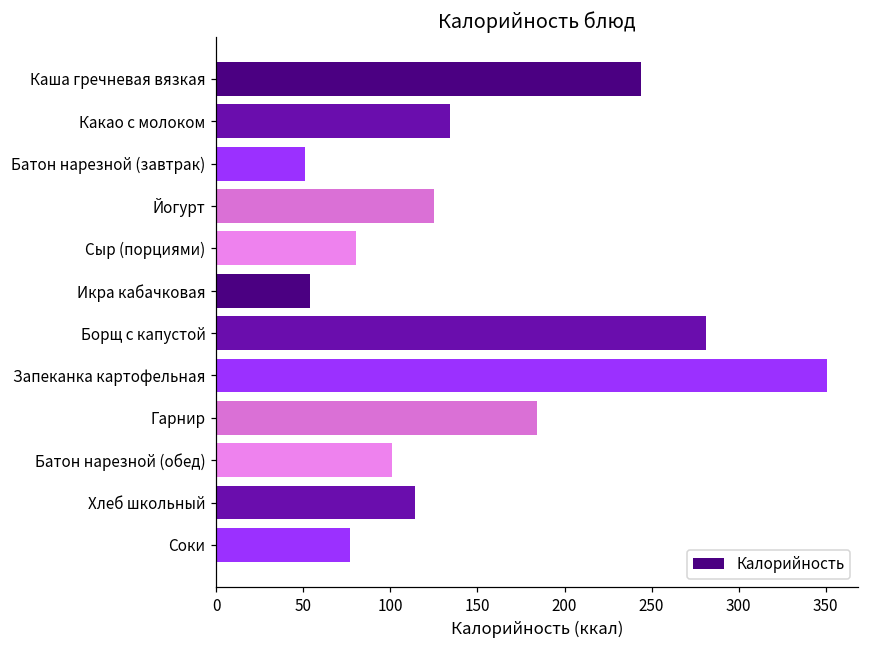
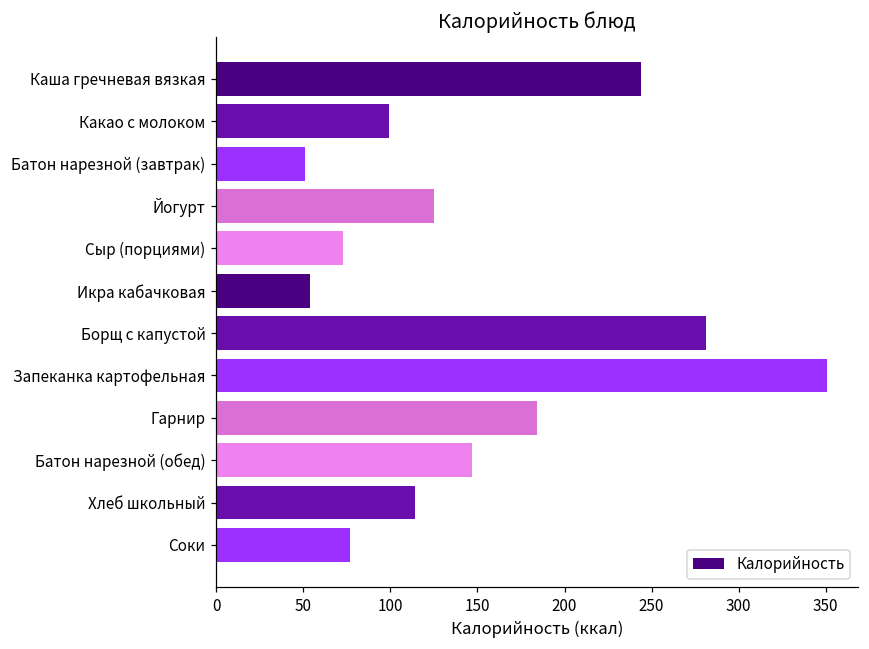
Какао с молоком: 134 -> 99
Сыр (порциями): 80 -> 73
Батон нарезной (обед): 101 -> 147
